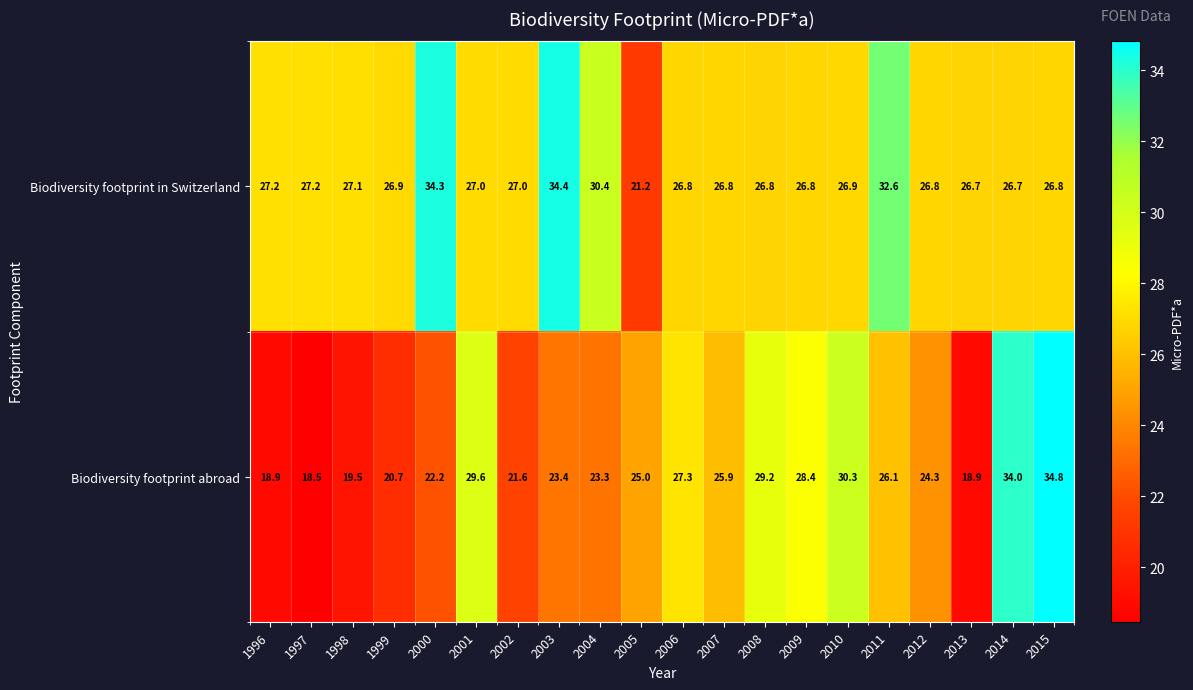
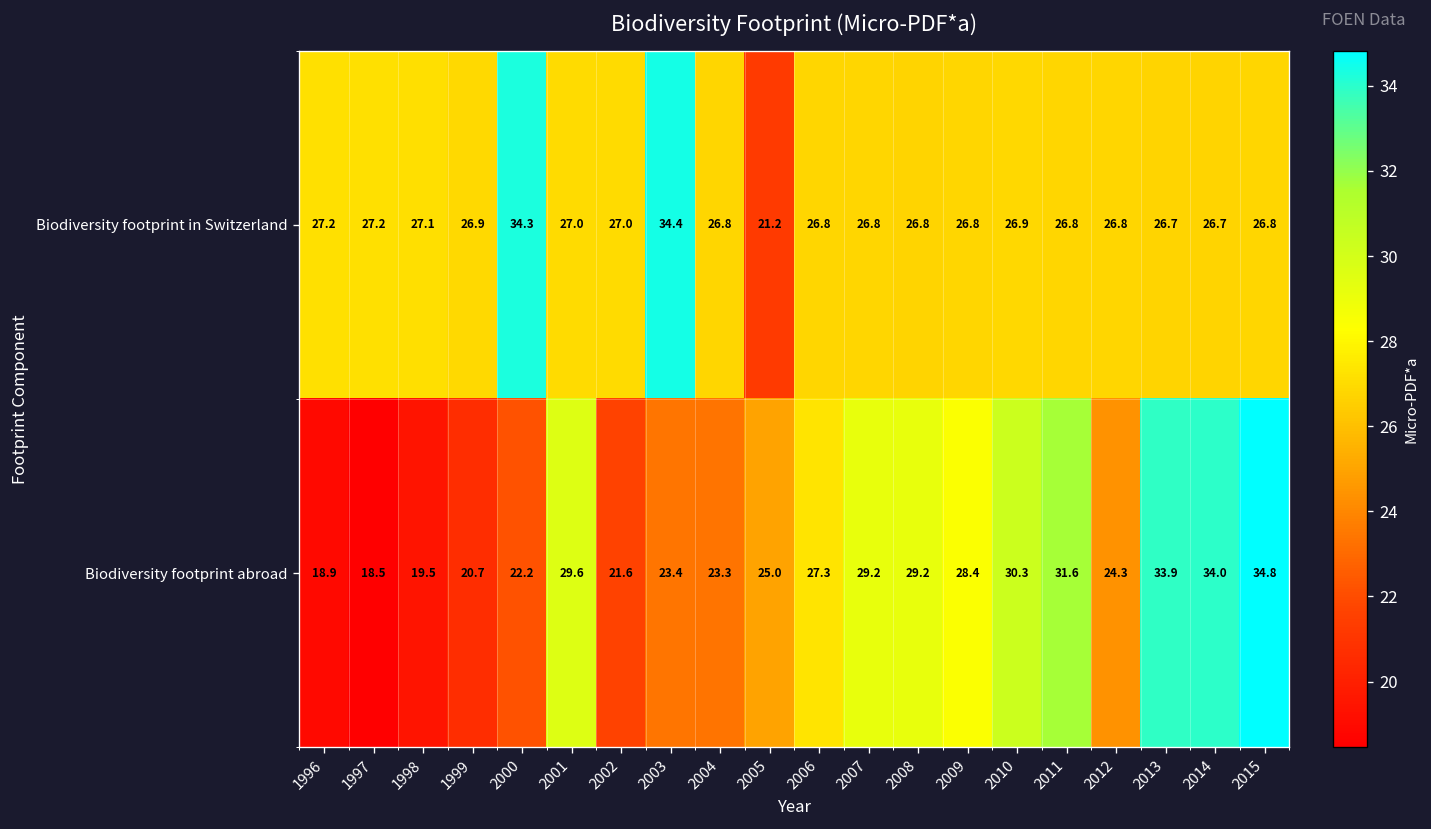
Biodiversity footprint in Switzerland, 2004: 30.4 -> 26.8
Biodiversity footprint in Switzerland, 2011: 32.6 -> 26.8
Biodiversity footprint abroad, 2007: 25.9 -> 29.2
Biodiversity footprint abroad, 2011: 26.1 -> 31.6
Biodiversity footprint abroad, 2013: 18.9 -> 33.9
